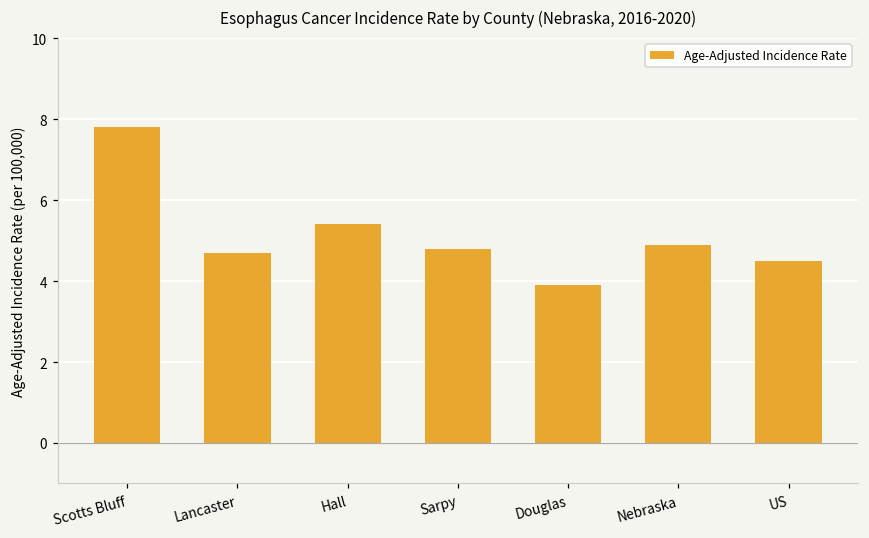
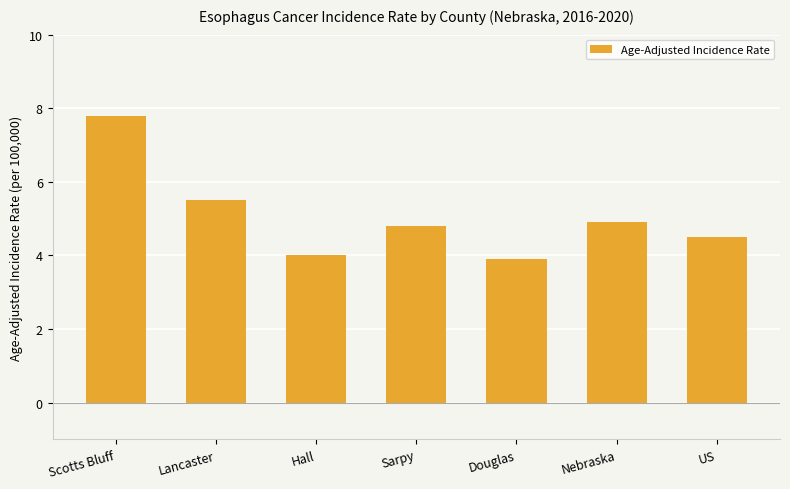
Lancaster: 4.7 -> 5.5
Hall: 5.4 -> 4.0
